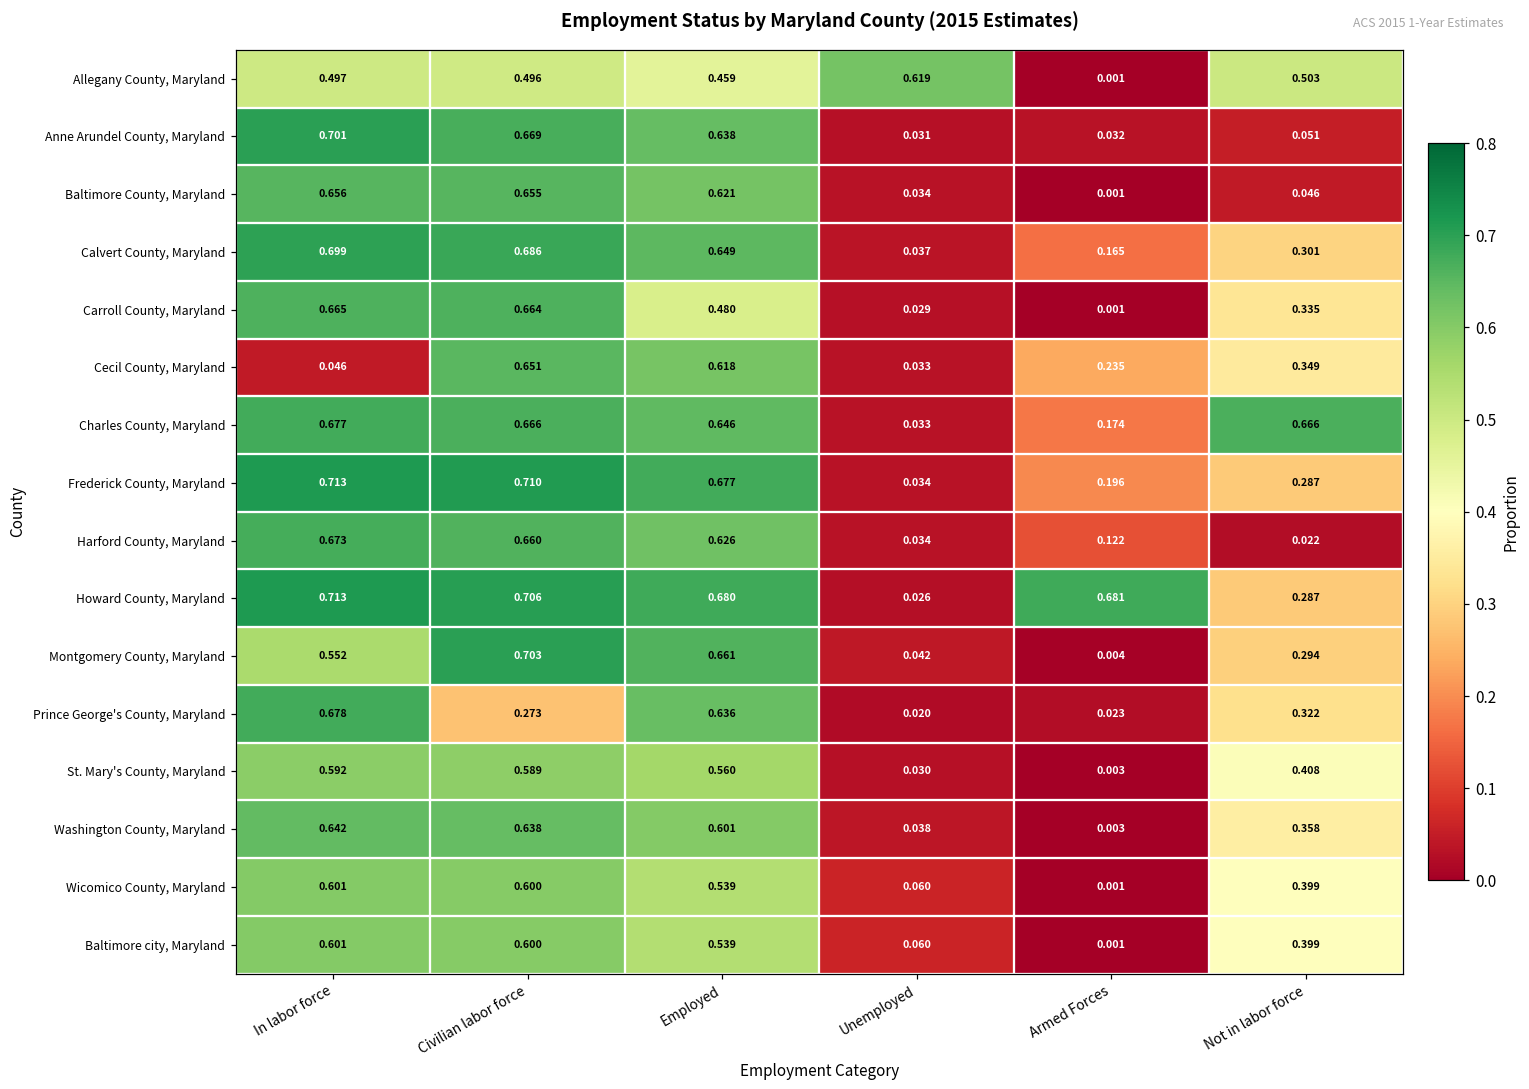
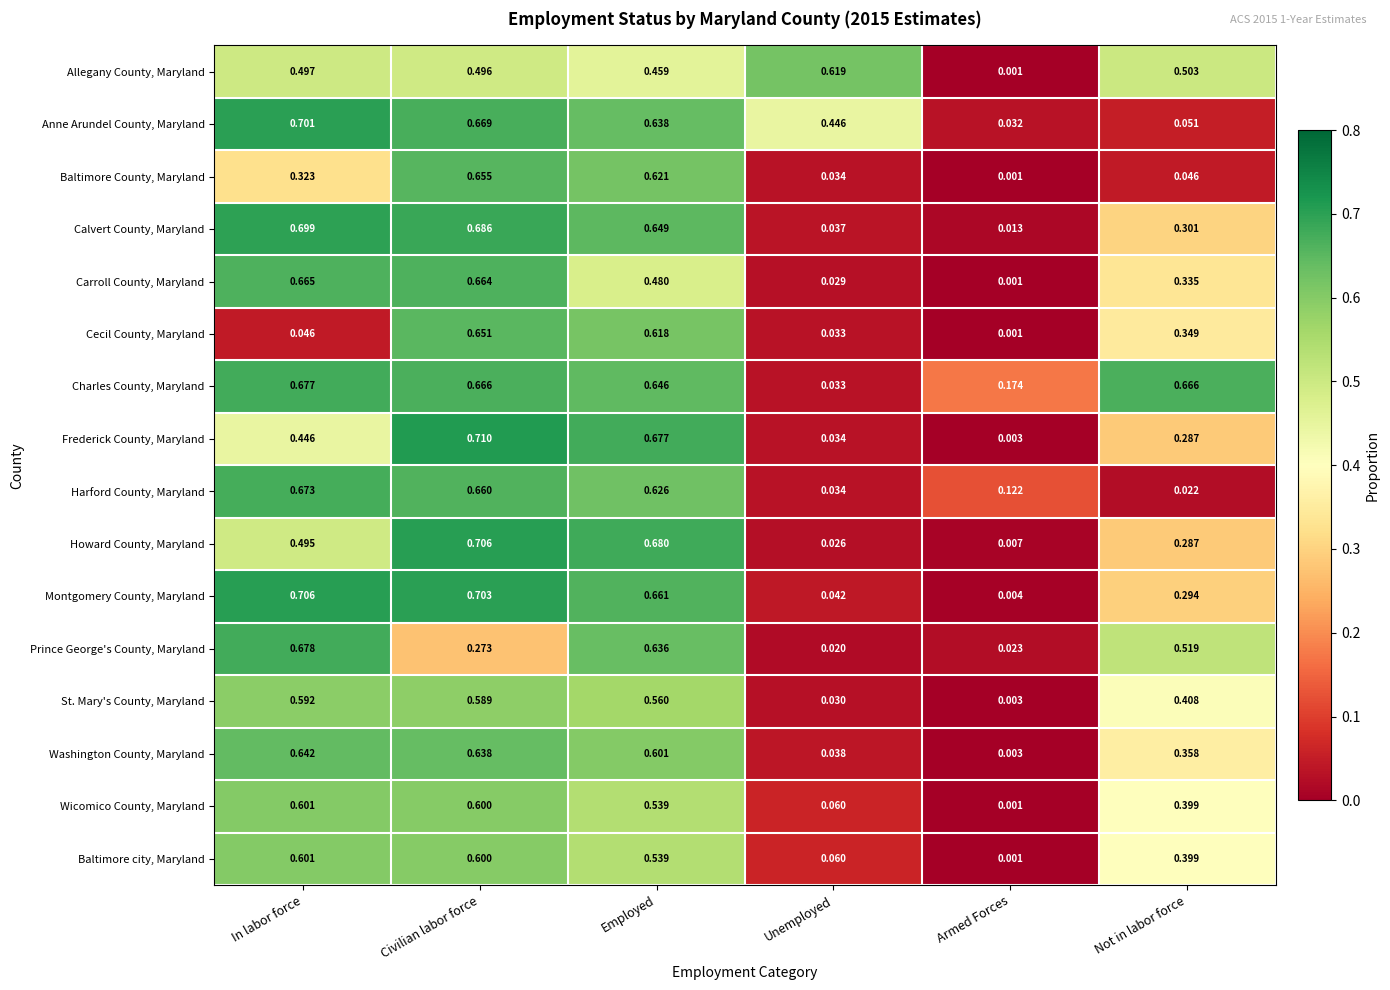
Anne Arundel County, Maryland, Unemployed: 0.031 -> 0.446
Baltimore County, Maryland, In labor force: 0.656 -> 0.323
Calvert County, Maryland, Armed Forces: 0.165 -> 0.013
Cecil County, Maryland, Armed Forces: 0.235 -> 0.001
Frederick County, Maryland, In labor force: 0.713 -> 0.446
Frederick County, Maryland, Armed Forces: 0.196 -> 0.003
Howard County, Maryland, In labor force: 0.713 -> 0.495
Howard County, Maryland, Armed Forces: 0.681 -> 0.007
Montgomery County, Maryland, In labor force: 0.552 -> 0.706
Prince George's County, Maryland, Not in labor force: 0.322 -> 0.519
